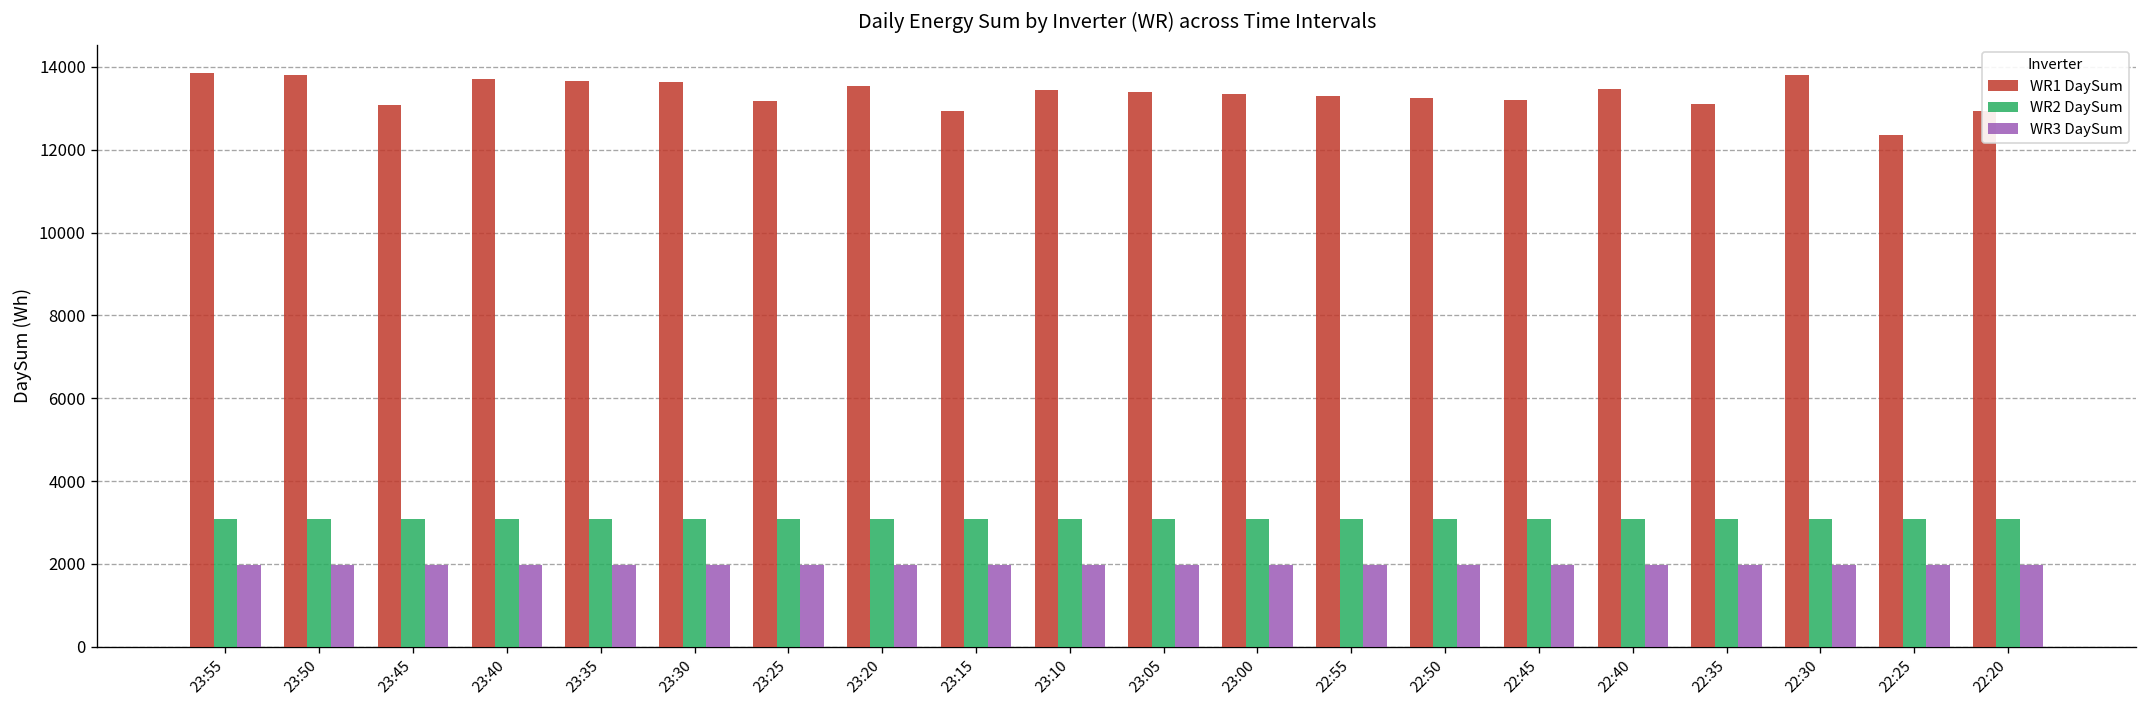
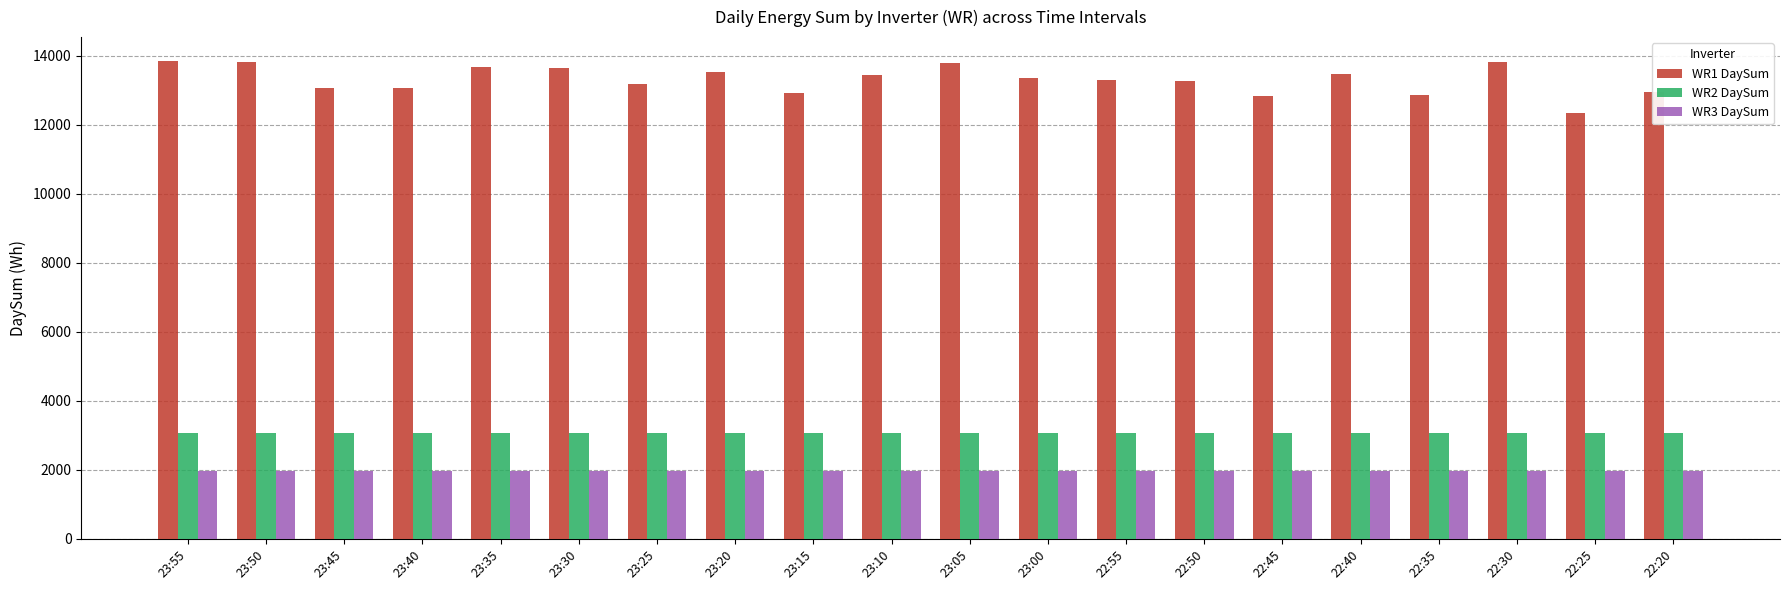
WR1 DaySum, 23:40: 13700 -> 13100
WR1 DaySum, 23:05: 13400 -> 13800
WR1 DaySum, 22:45: 13200 -> 12800
WR1 DaySum, 22:35: 13100 -> 12900
